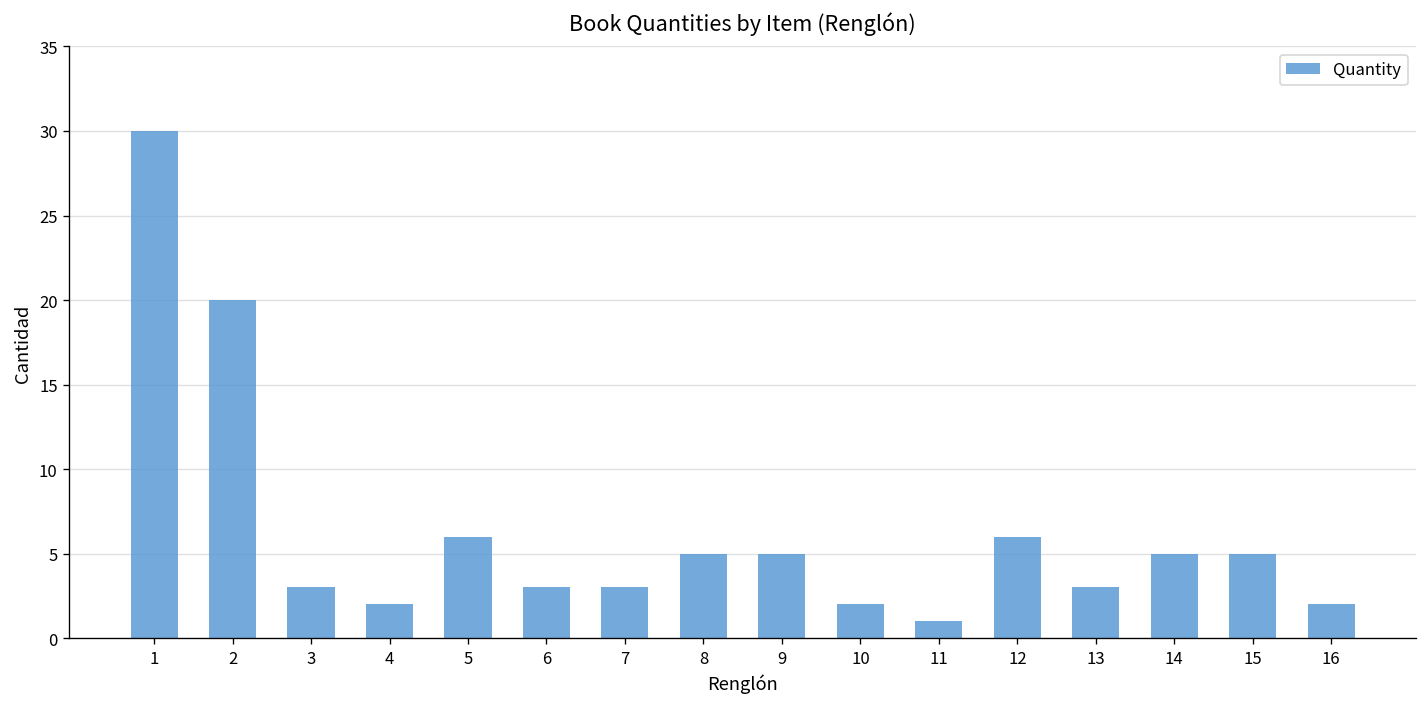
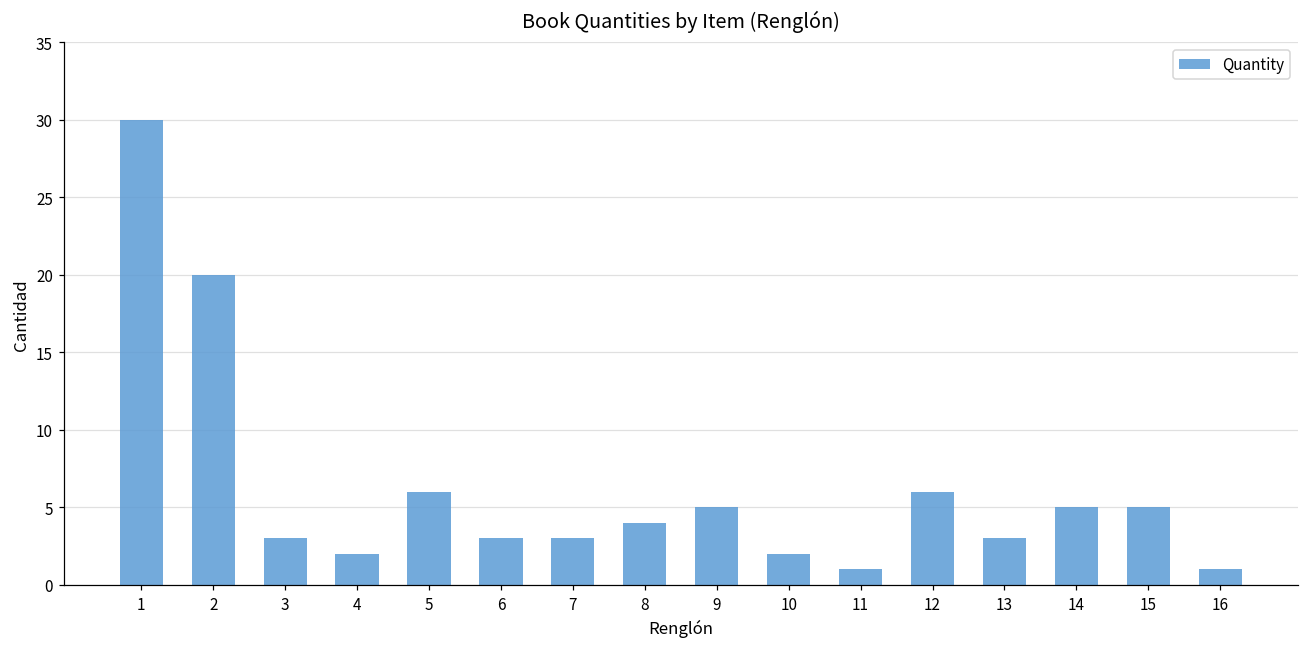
8: 5 -> 4
16: 2 -> 1
